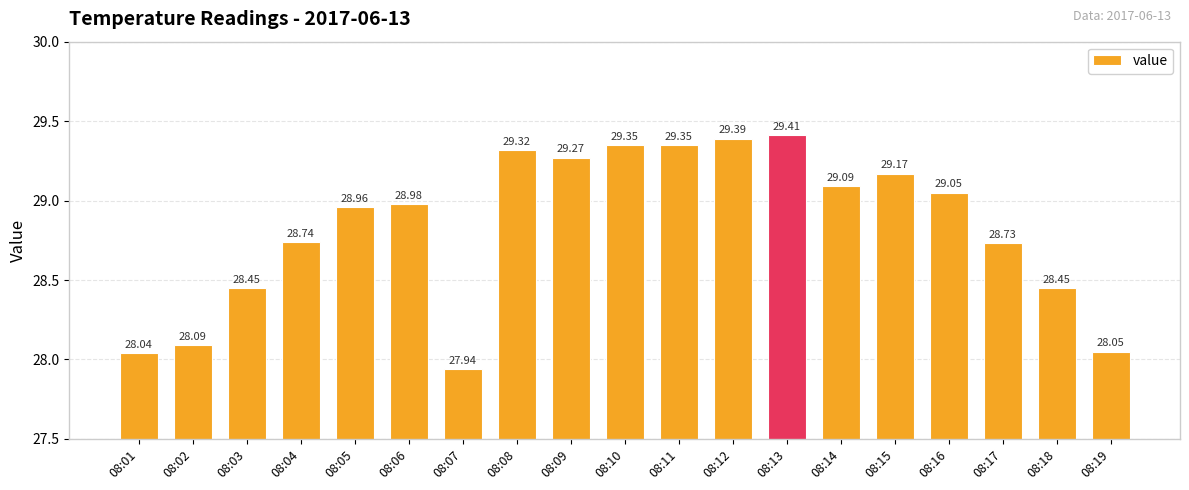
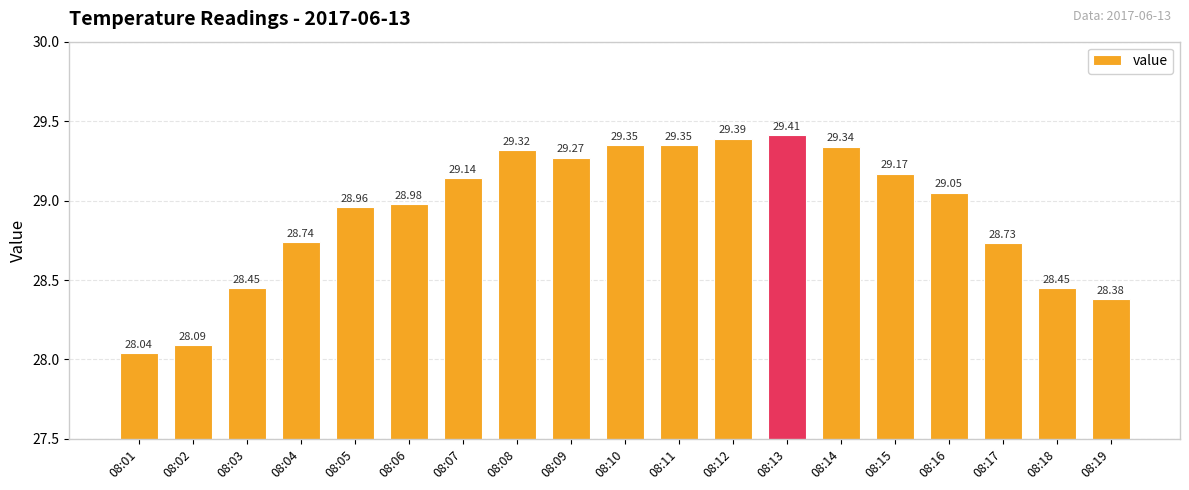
08:07: 27.94 -> 29.14
08:14: 29.09 -> 29.34
08:19: 28.05 -> 28.38
